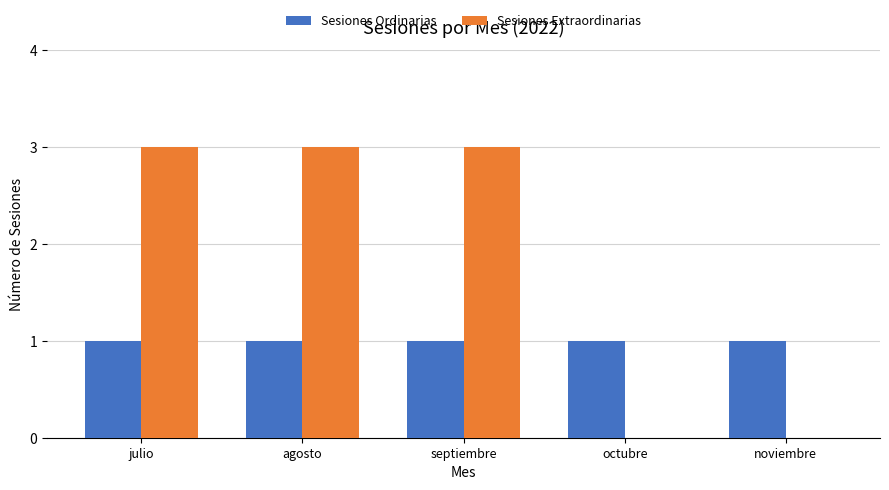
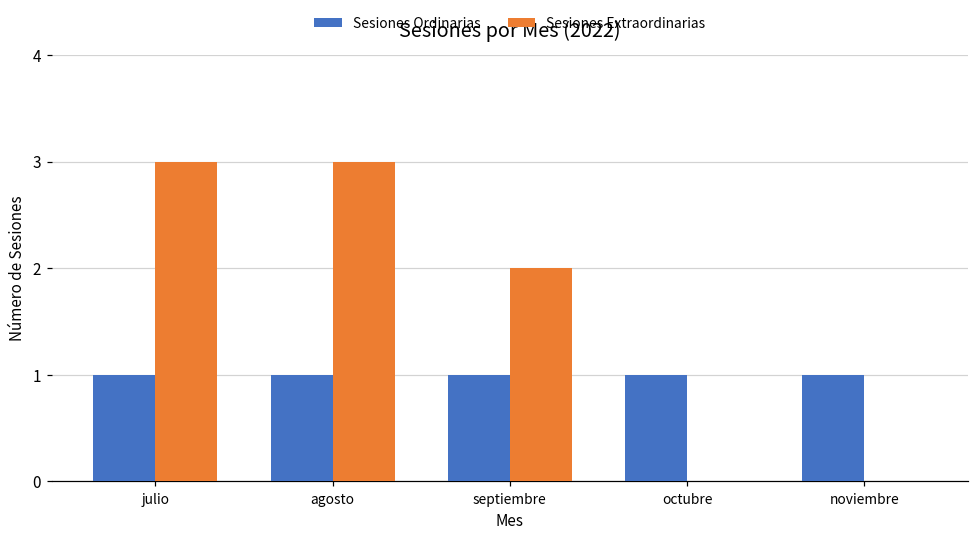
Sesiones Extraordinarias, septiembre: 3 -> 2
